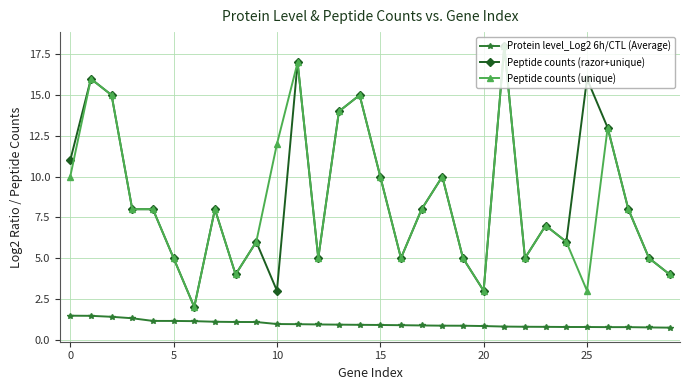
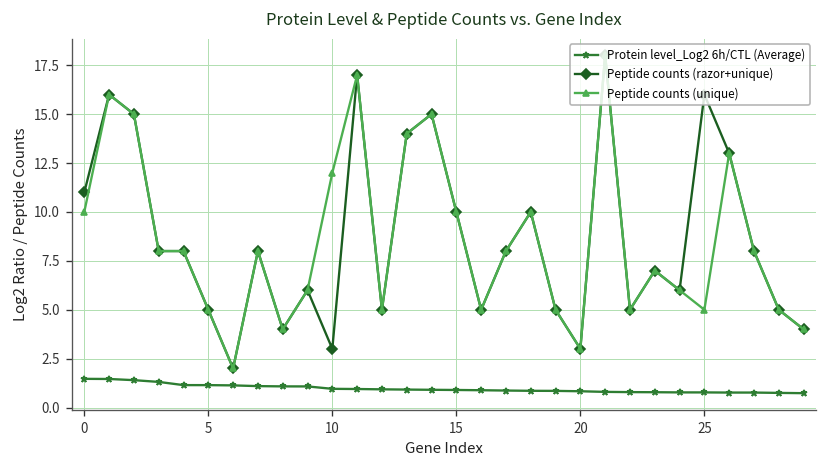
Peptide counts (unique), 25: 3 -> 5
